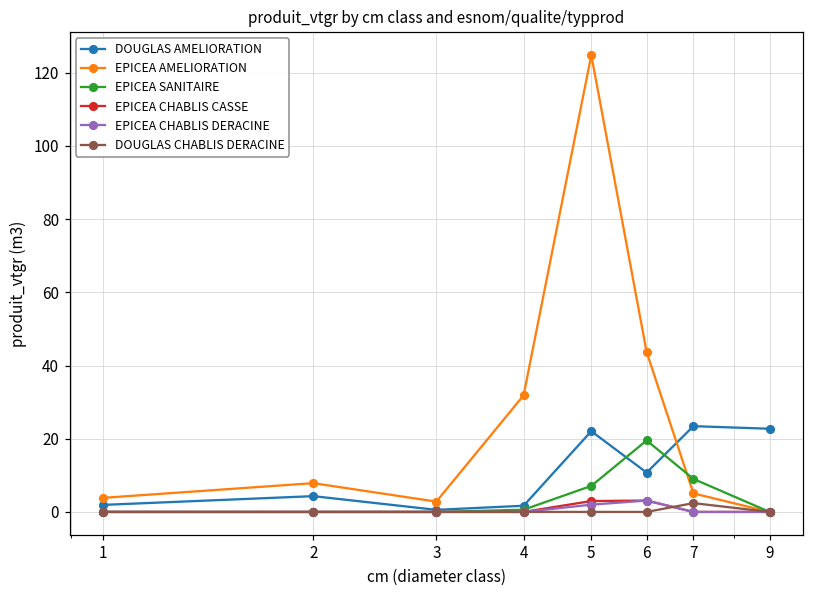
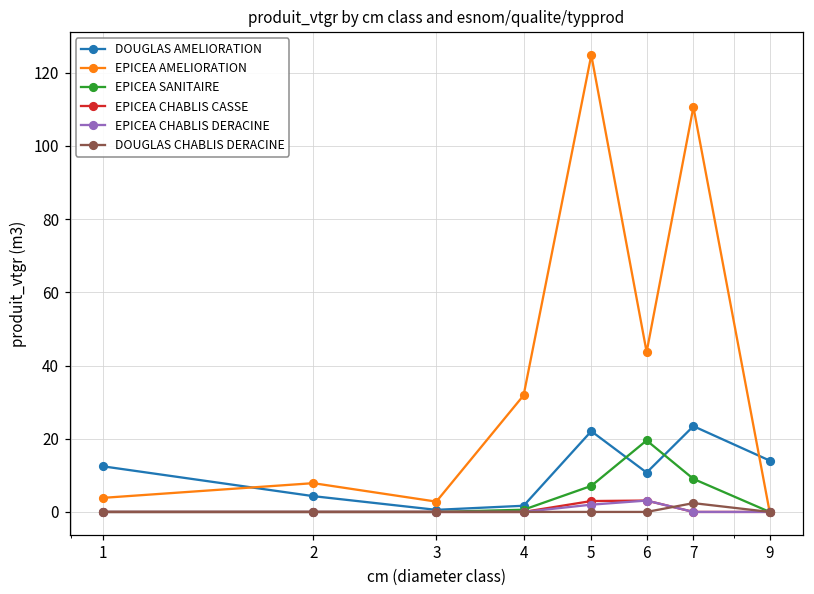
DOUGLAS AMELIORATION, 1: 2 -> 12
EPICEA AMELIORATION, 7: 5 -> 111
DOUGLAS AMELIORATION, 9: 23 -> 14
